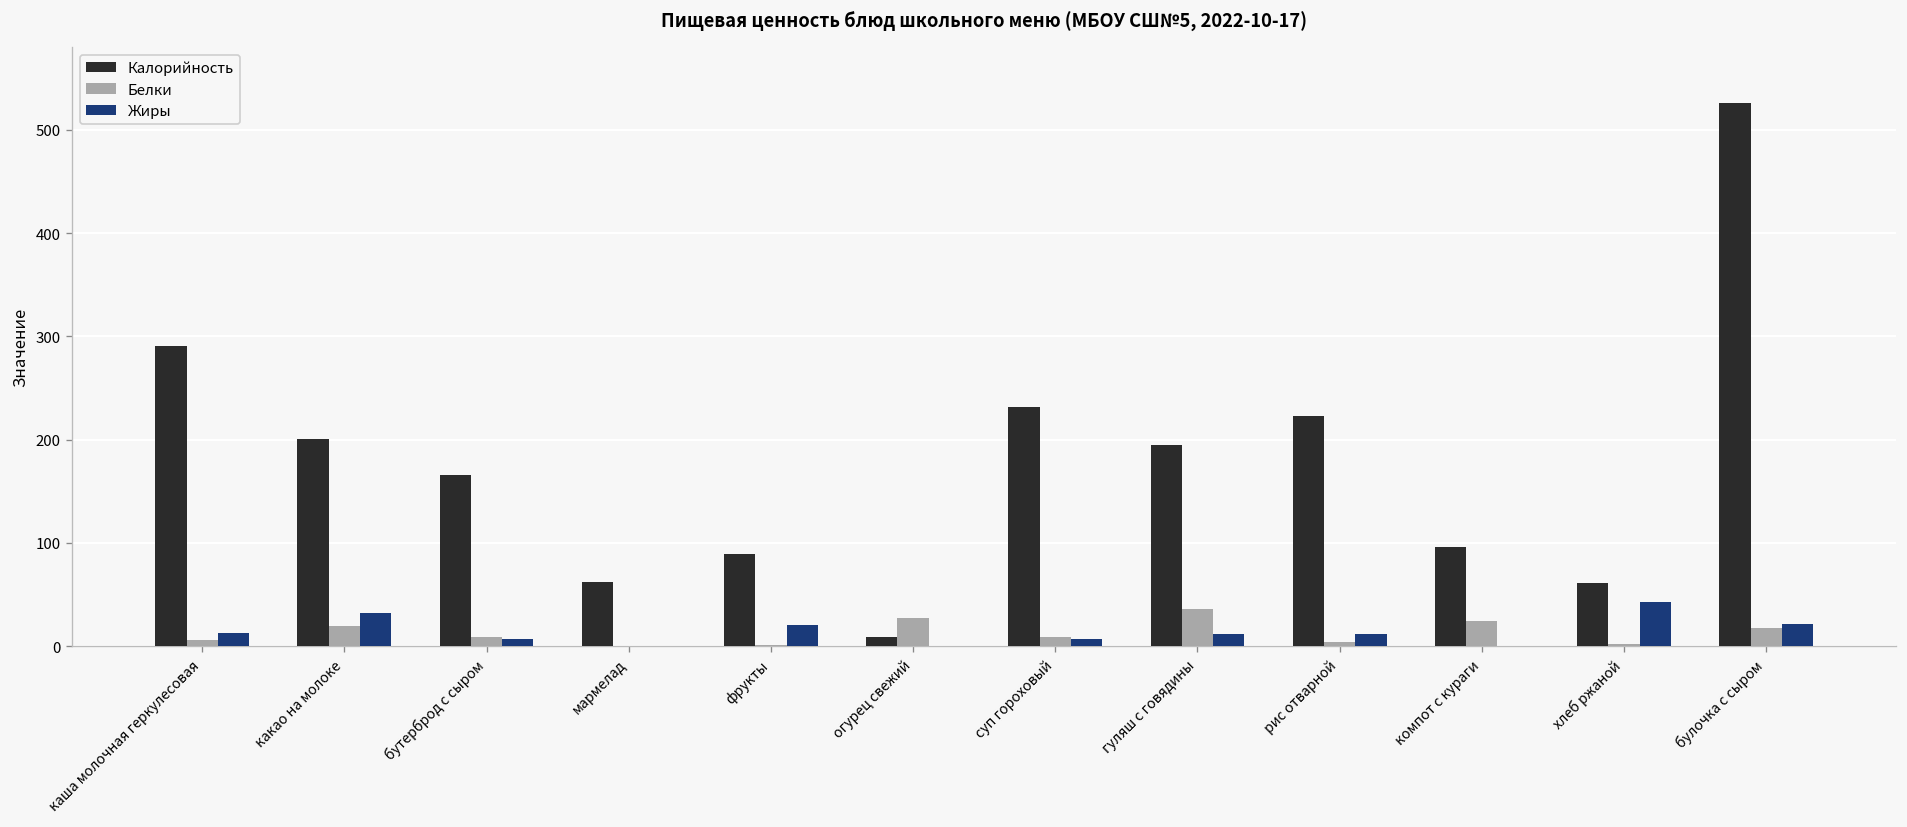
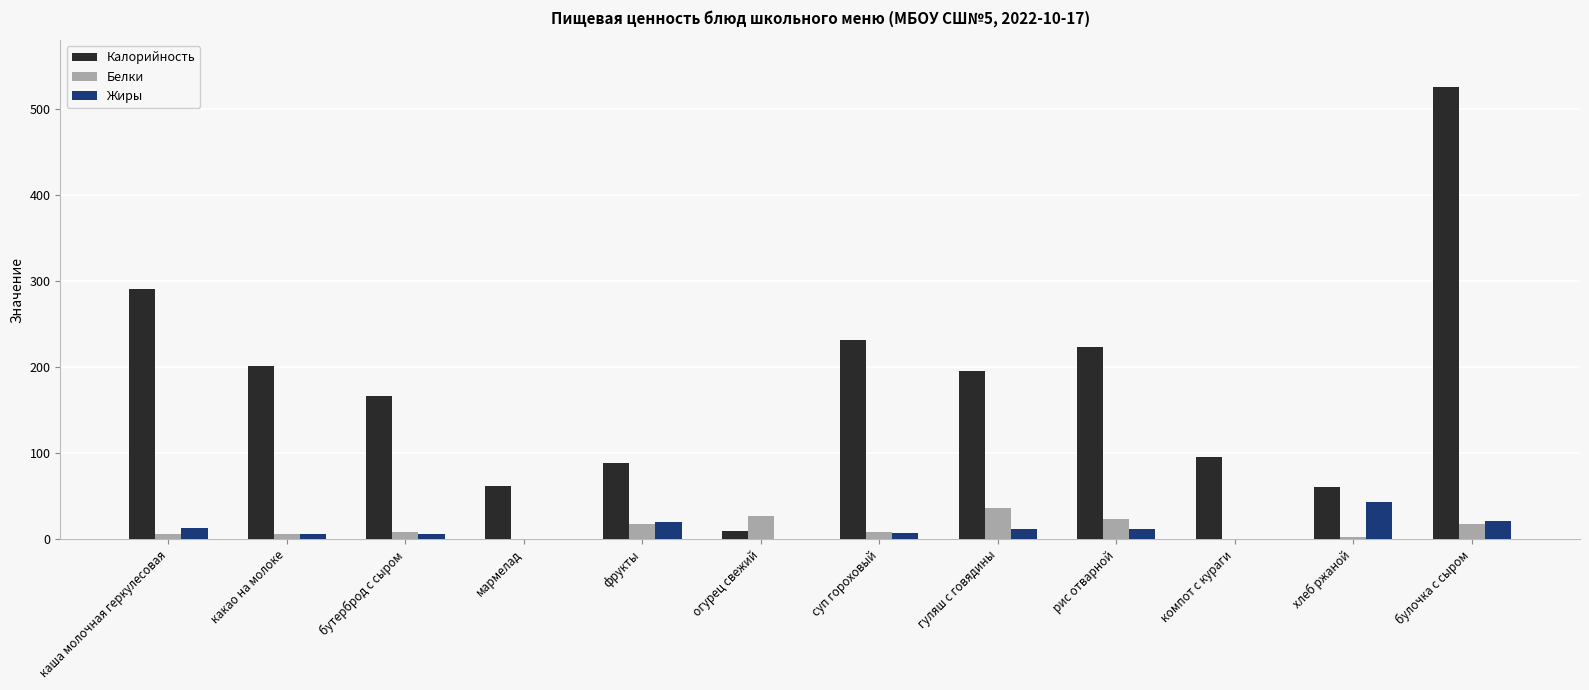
Белки, какао на молоке: 20 -> 10
Жиры, какао на молоке: 30 -> 10
Белки, фрукты: 0 -> 20
Белки, рис отварной: 0 -> 20
Белки, компот с кураги: 20 -> 0
